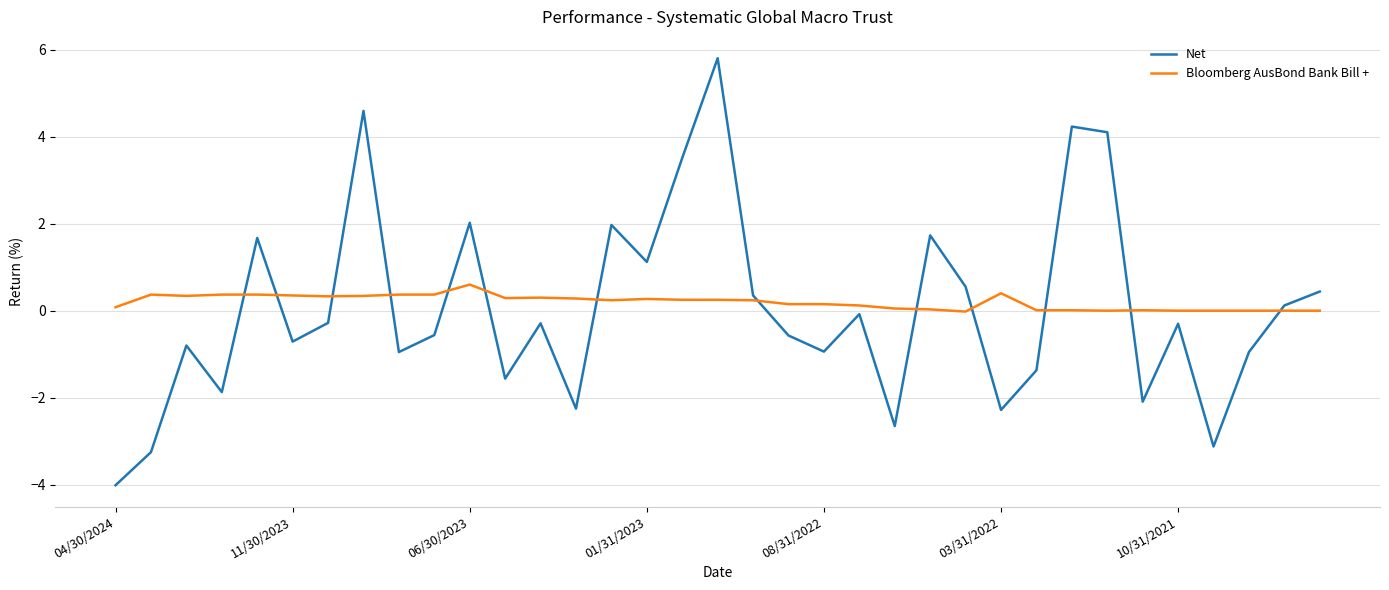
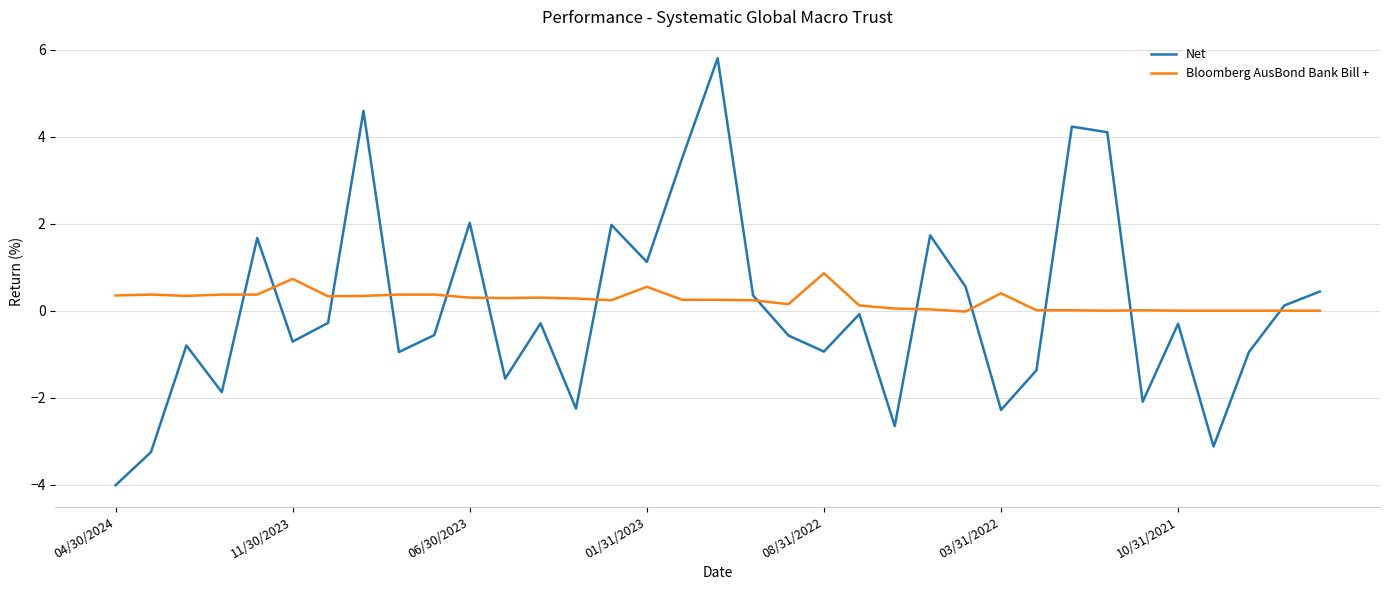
Bloomberg AusBond Bank Bill +, 04/30/2024: 0.1 -> 0.4
Bloomberg AusBond Bank Bill +, 11/30/2023: 0.4 -> 0.7
Bloomberg AusBond Bank Bill +, 06/30/2023: 0.6 -> 0.3
Bloomberg AusBond Bank Bill +, 01/31/2023: 0.3 -> 0.6
Bloomberg AusBond Bank Bill +, 08/31/2022: 0.2 -> 0.9
